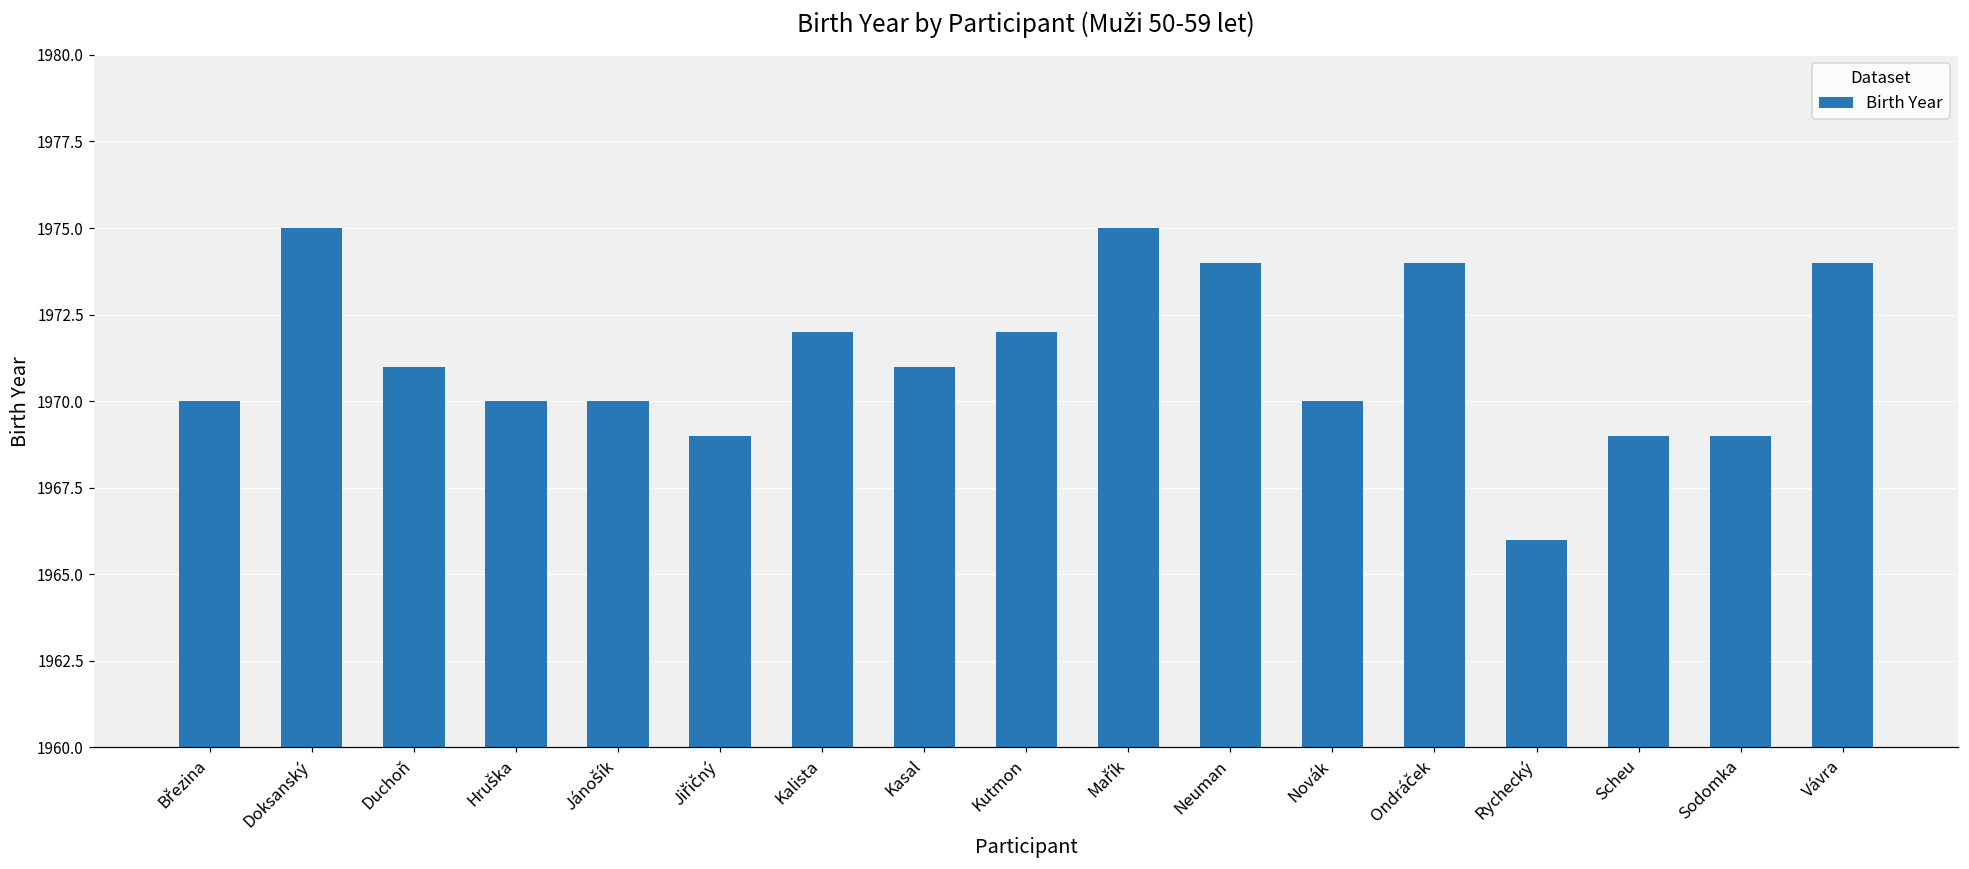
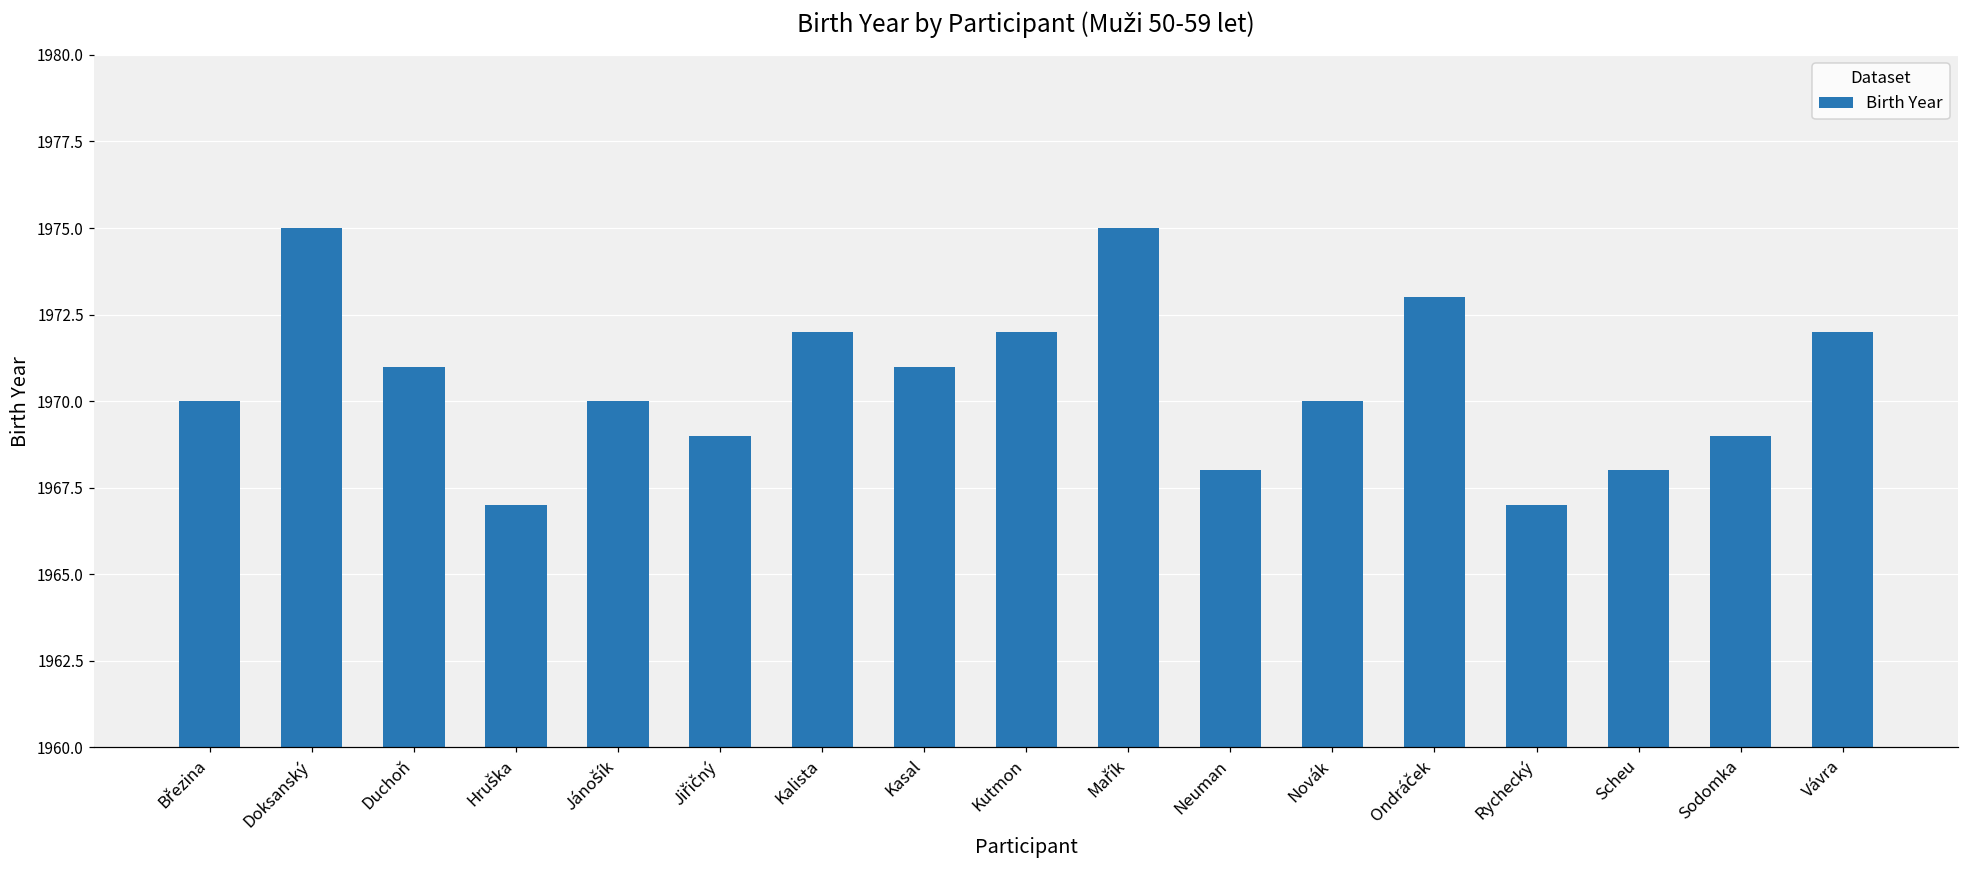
Hruška: 1970 -> 1967
Neuman: 1974 -> 1968
Ondráček: 1974 -> 1973
Rychecký: 1966 -> 1967
Scheu: 1969 -> 1968
Vávra: 1974 -> 1972
